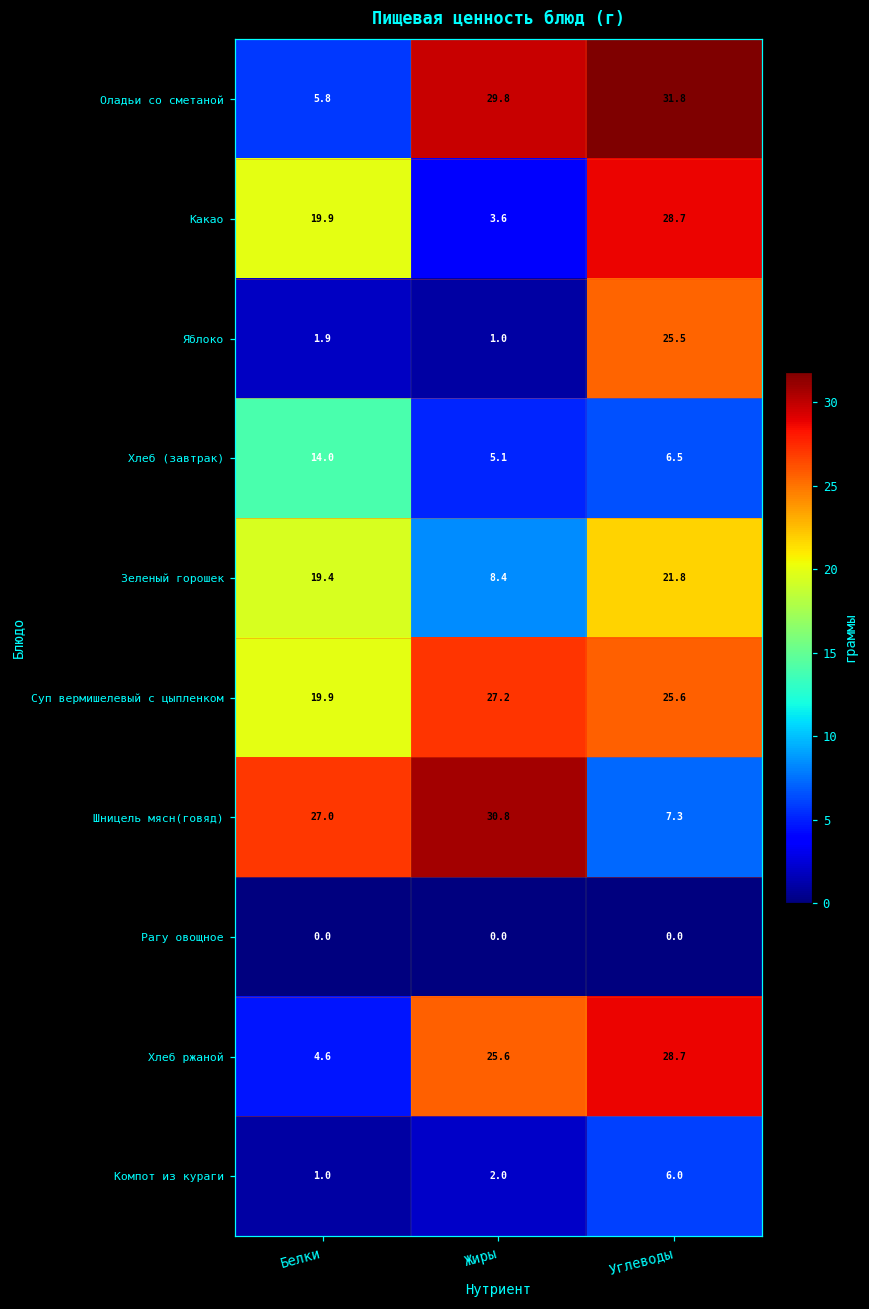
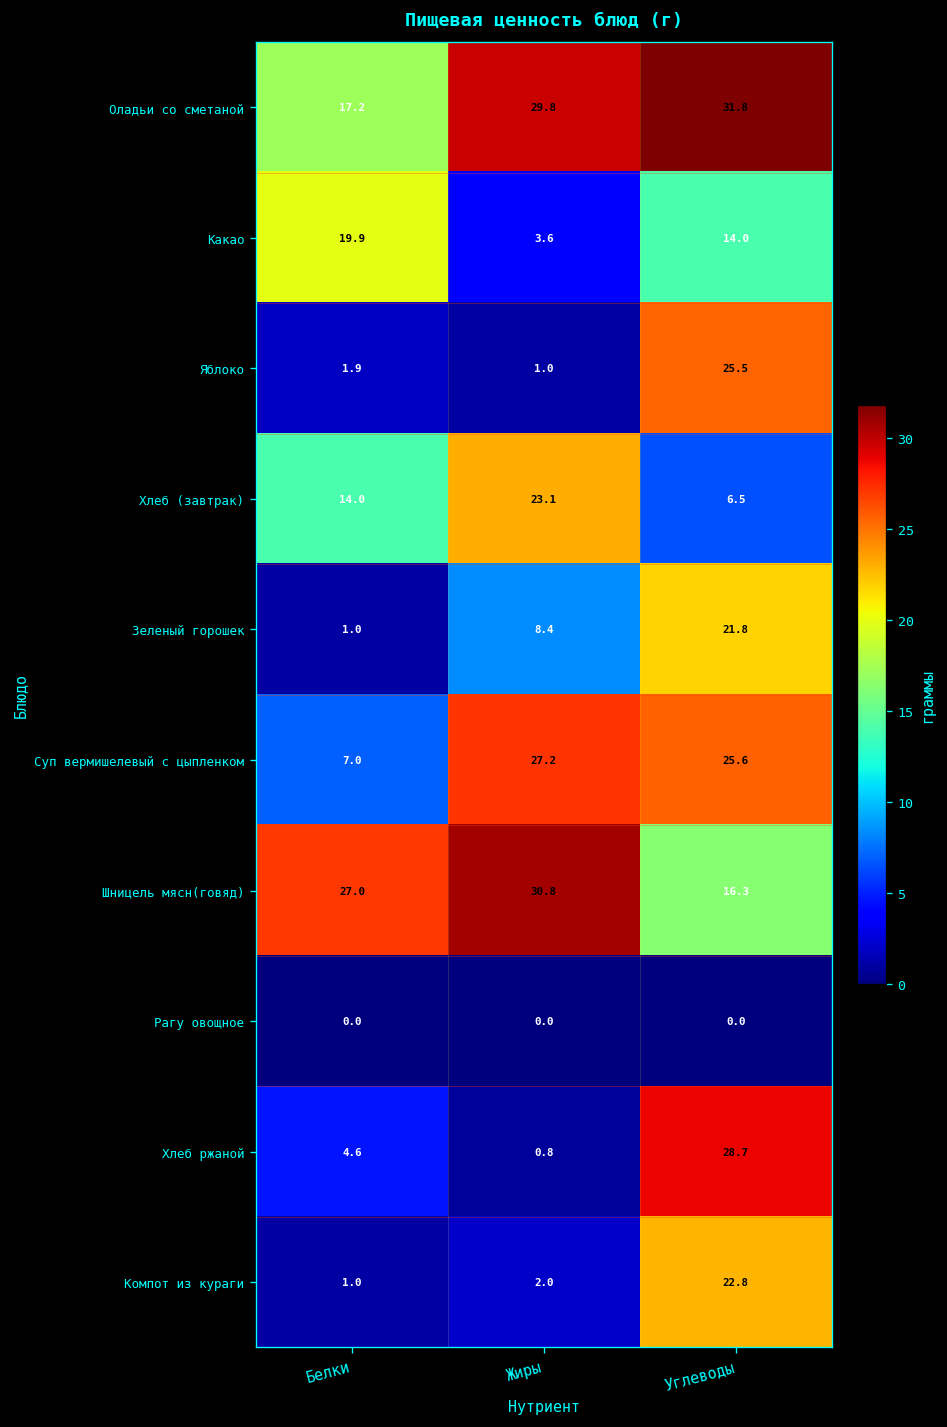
Оладьи со сметаной, Белки: 5.8 -> 17.2
Какао, Углеводы: 28.7 -> 14.0
Хлеб (завтрак), Жиры: 5.1 -> 23.1
Зеленый горошек, Белки: 19.4 -> 1.0
Суп вермишелевый с цыпленком, Белки: 19.9 -> 7.0
Шницель мясн(говяд), Углеводы: 7.3 -> 16.3
Хлеб ржаной, Жиры: 25.6 -> 0.8
Компот из кураги, Углеводы: 6.0 -> 22.8
